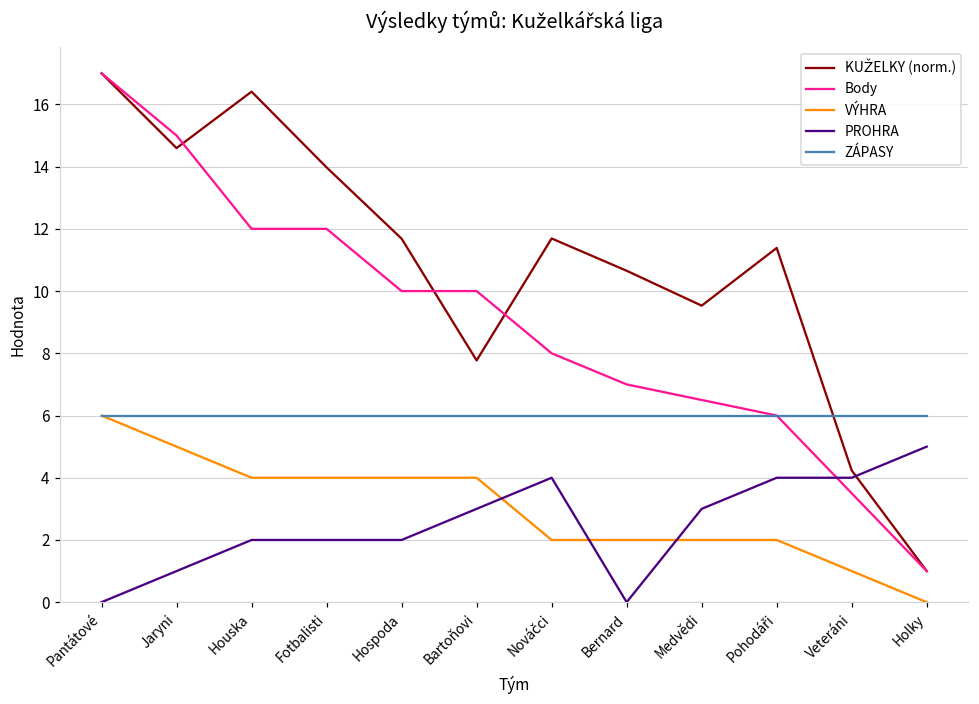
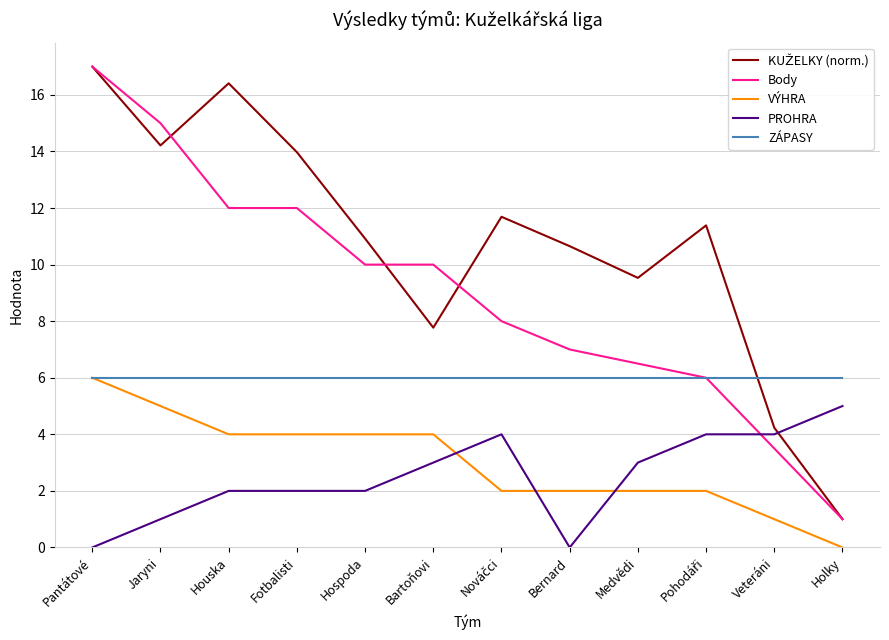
KUŽELKY (norm.), Jaryni: 14.6 -> 14.2
KUŽELKY (norm.), Hospoda: 11.7 -> 10.9
